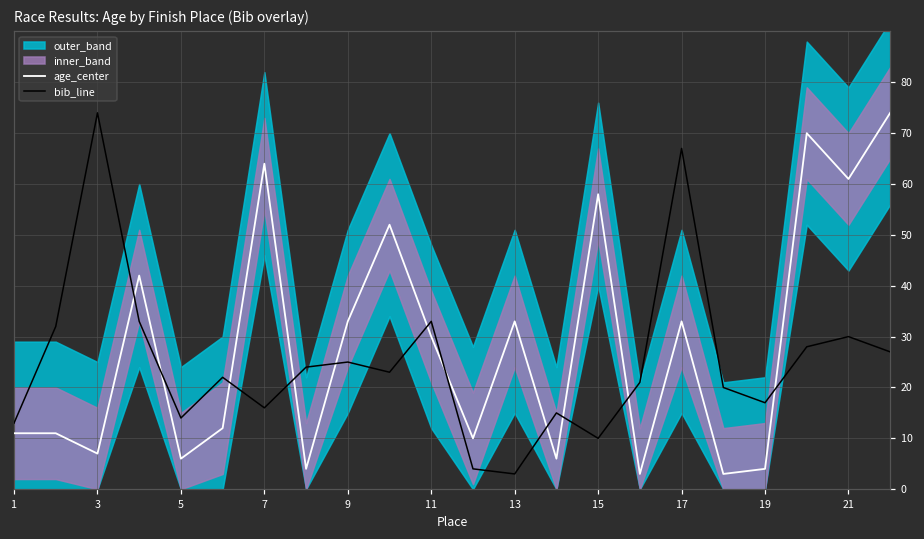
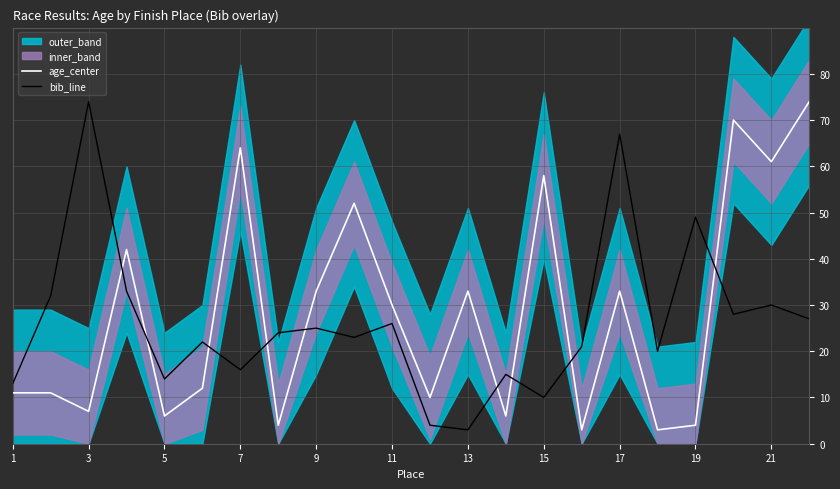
bib_line, 11: 33 -> 26
bib_line, 19: 17 -> 49
